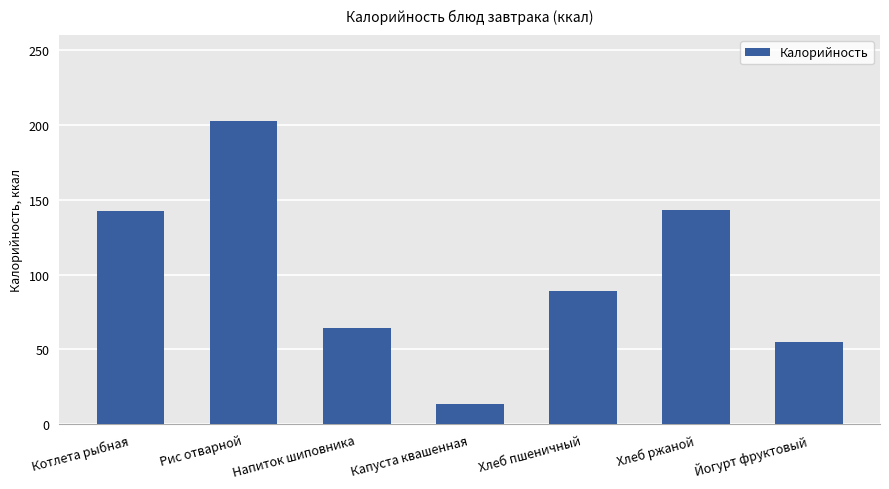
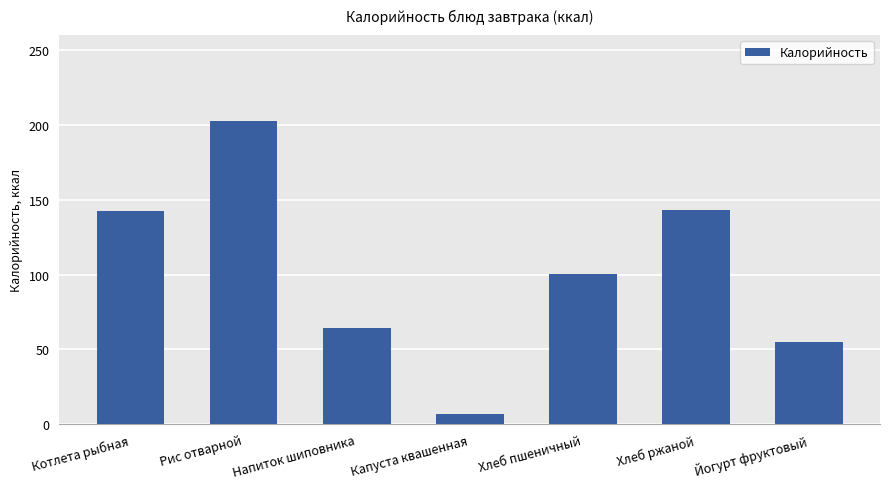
Капуста квашенная: 13 -> 7
Хлеб пшеничный: 89 -> 100
